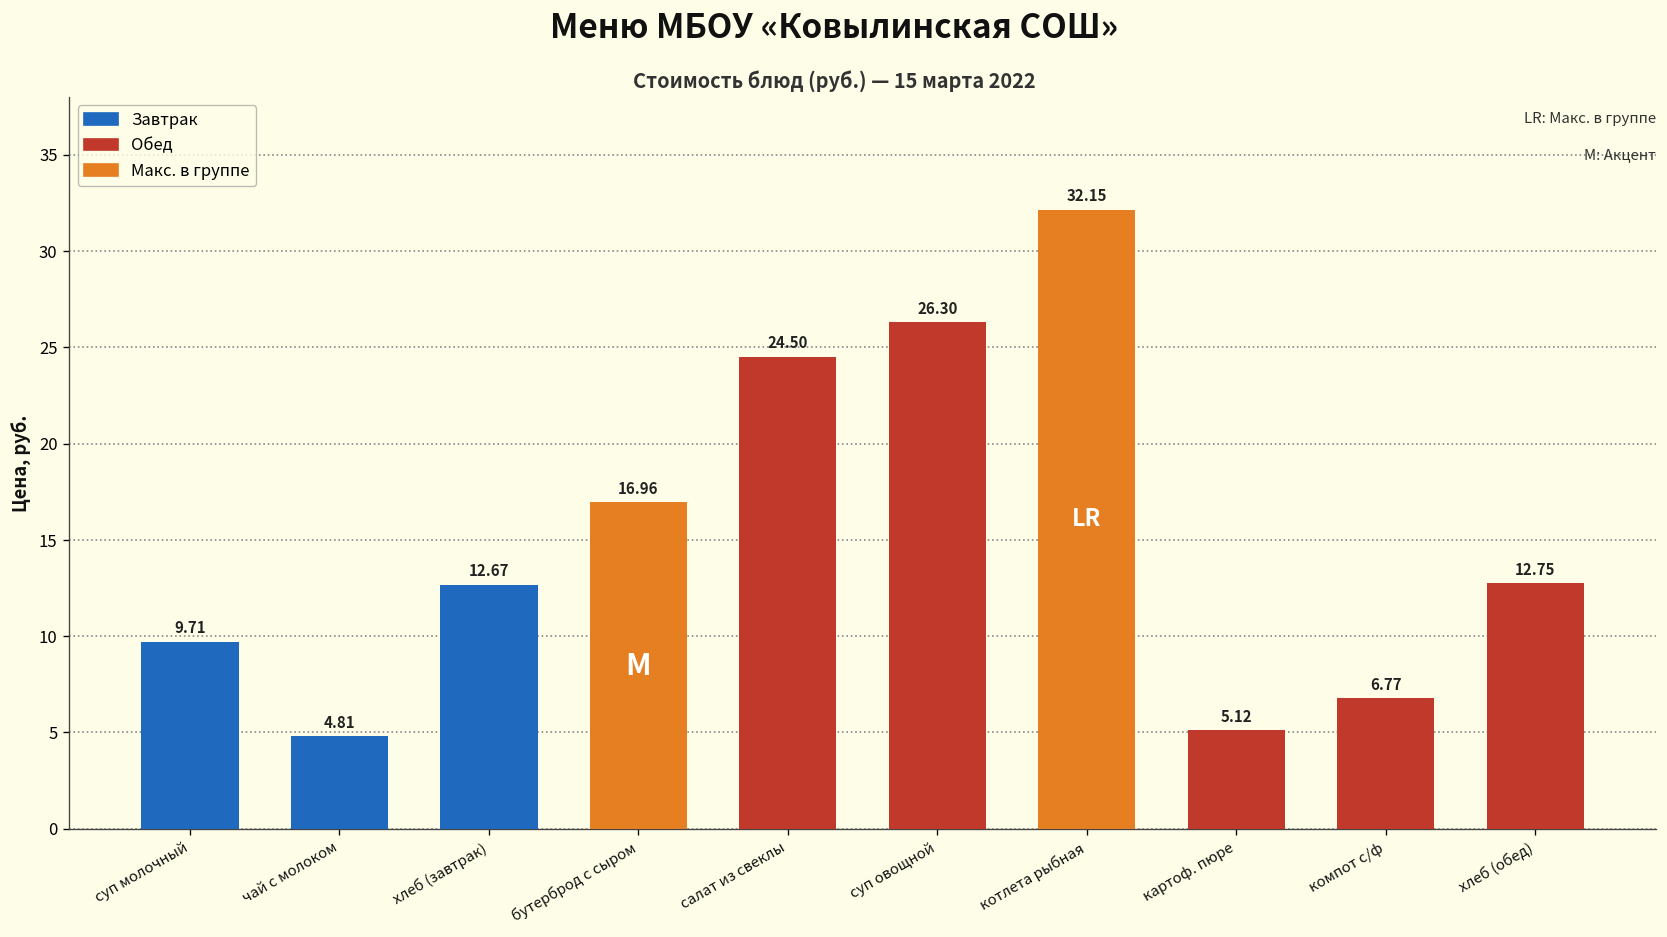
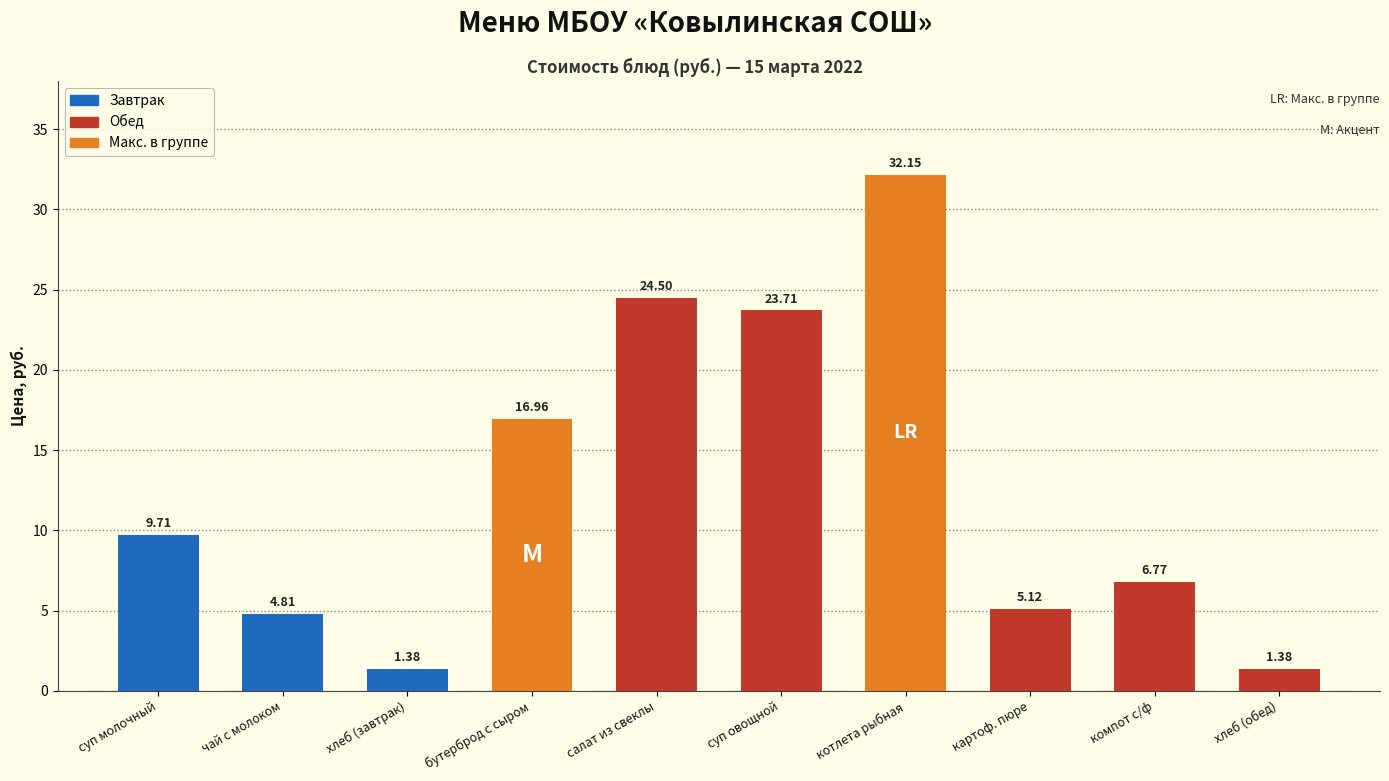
хлеб (завтрак): 12.67 -> 1.38
суп овощной: 26.30 -> 23.71
хлеб (обед): 12.75 -> 1.38
